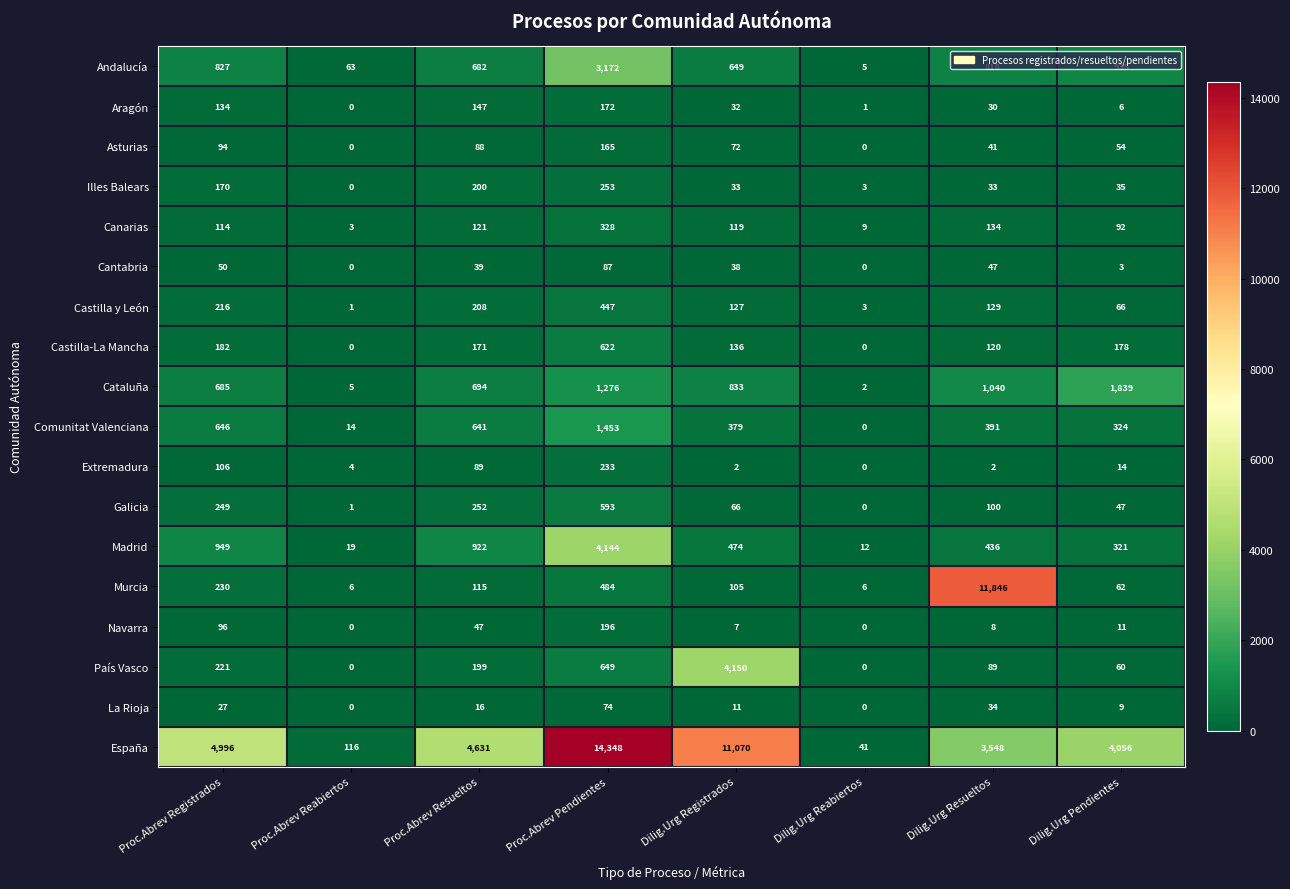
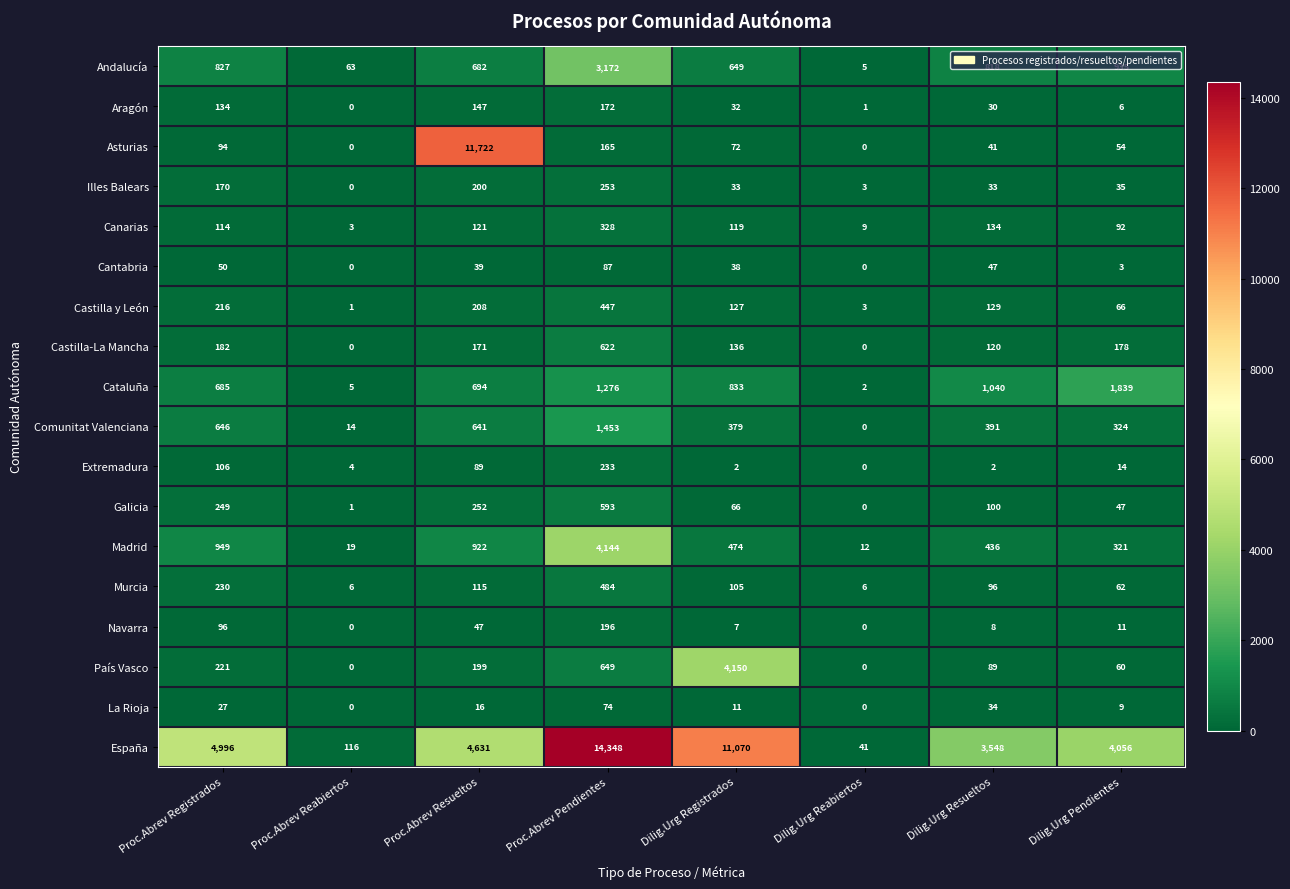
Asturias, Proc.Abrev Resueltos: 88 -> 11,722
Murcia, Dilig.Urg Resueltos: 11,846 -> 96
